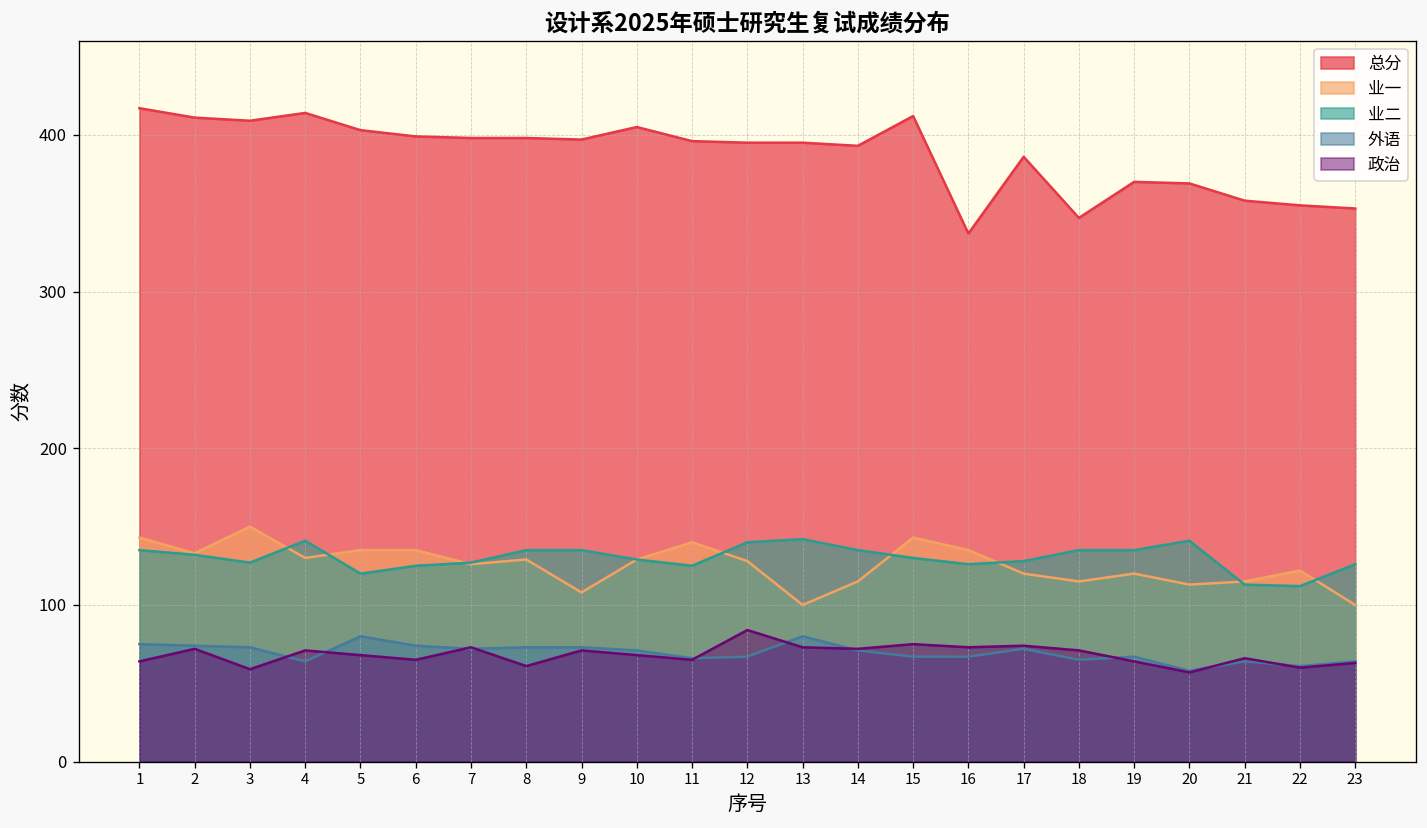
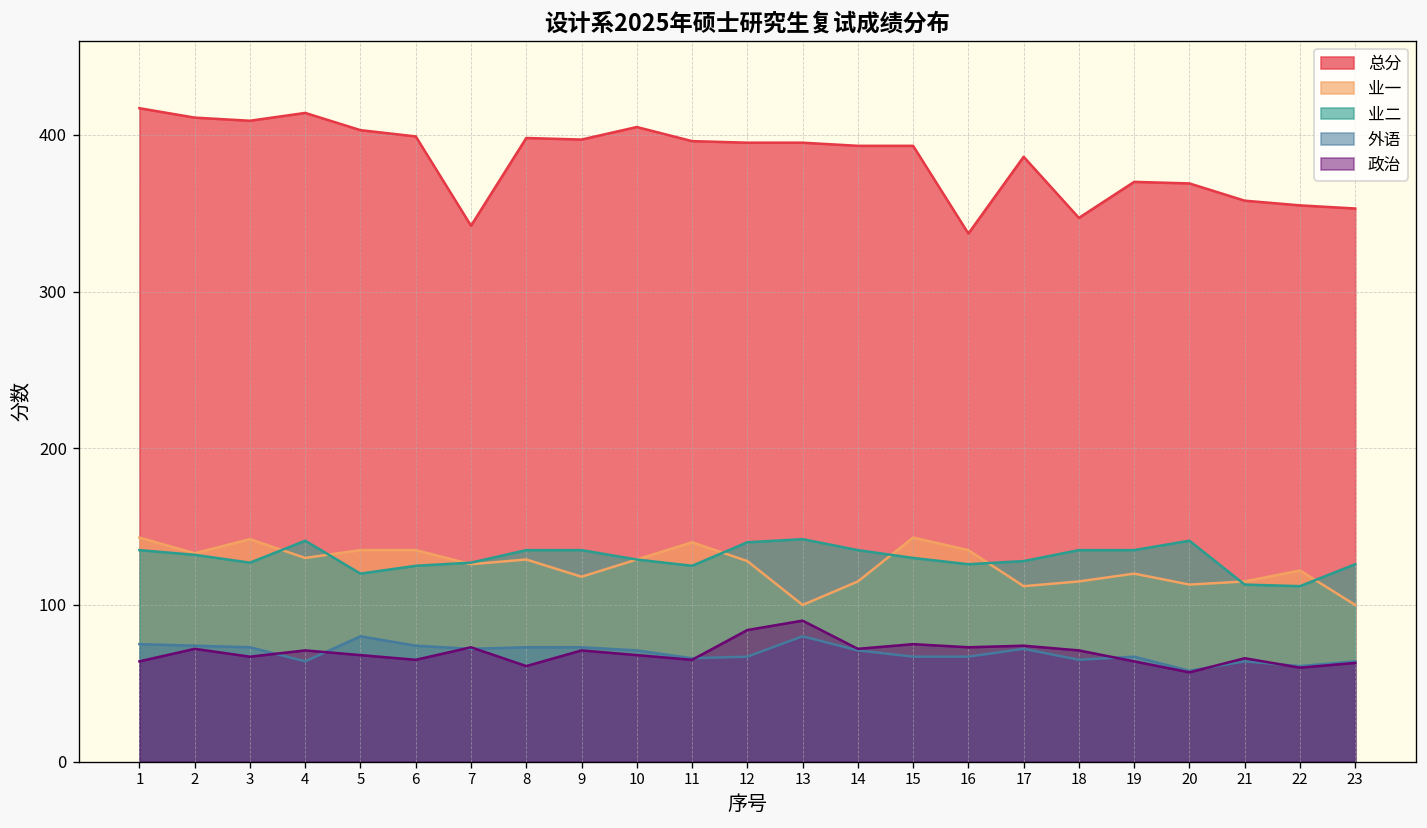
业一, 3: 150 -> 142
政治, 3: 59 -> 67
总分, 7: 398 -> 342
业一, 9: 108 -> 118
政治, 13: 73 -> 90
总分, 15: 412 -> 393
业一, 17: 120 -> 112
